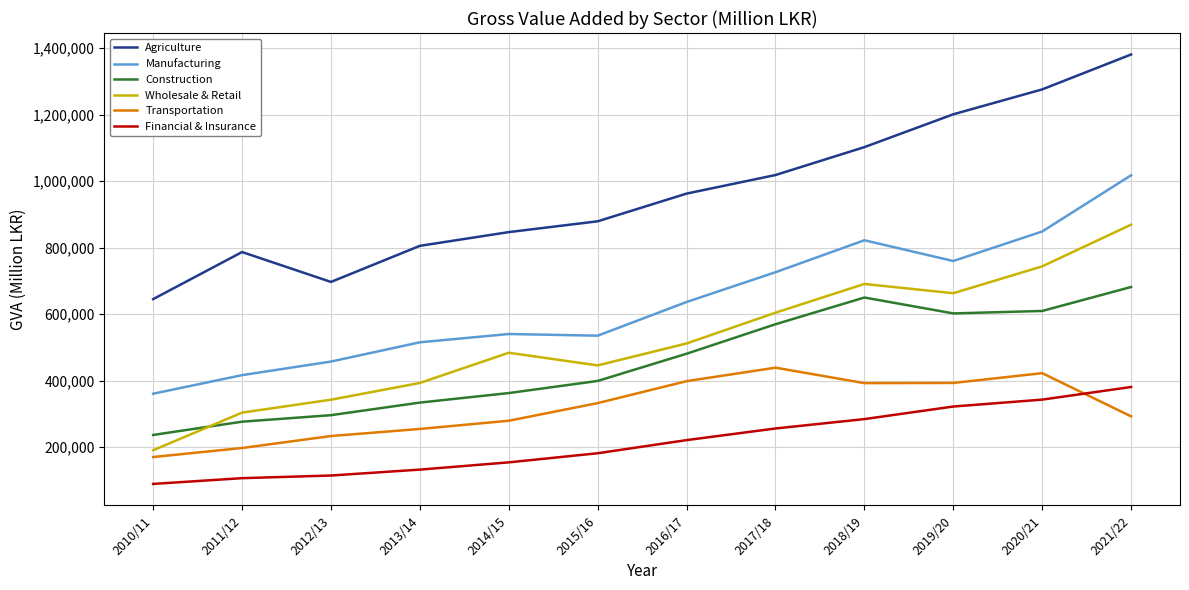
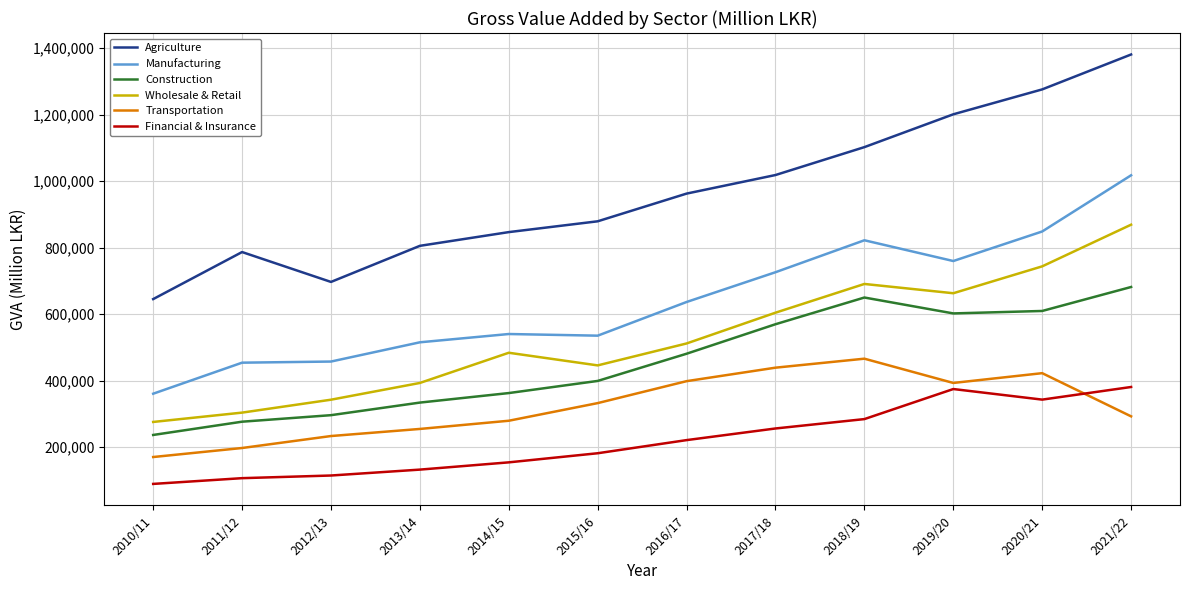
Wholesale & Retail, 2010/11: 190,000 -> 280,000
Manufacturing, 2011/12: 420,000 -> 450,000
Transportation, 2018/19: 390,000 -> 470,000
Financial & Insurance, 2019/20: 320,000 -> 370,000
